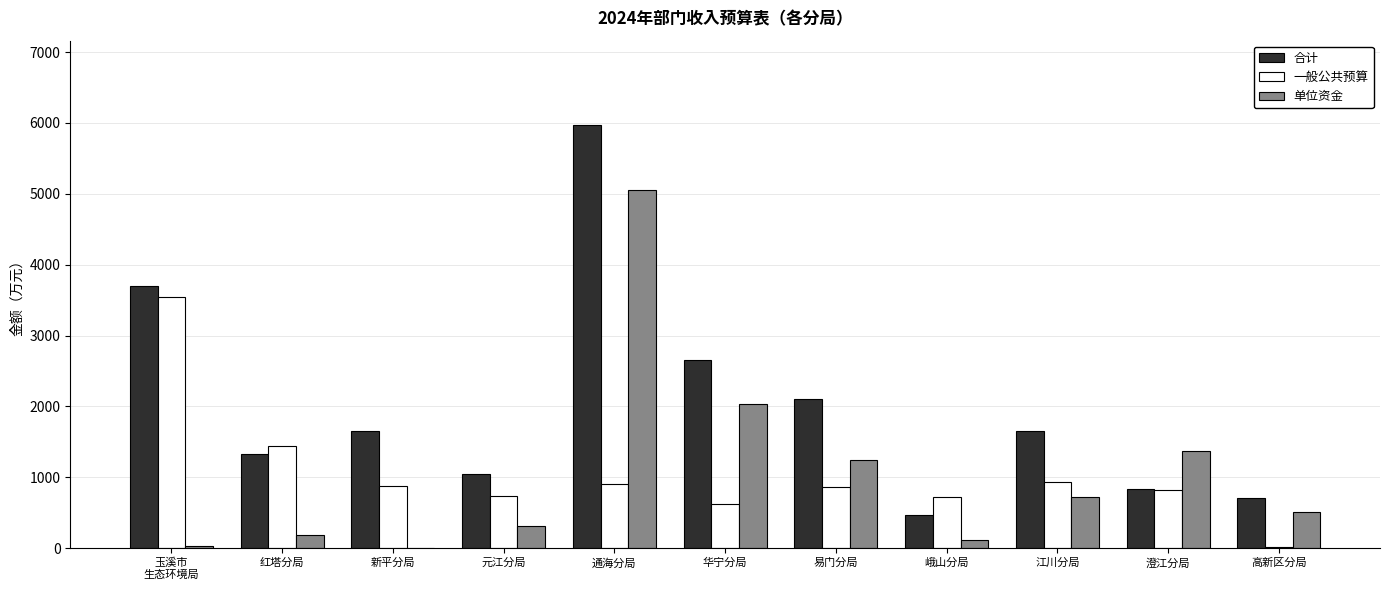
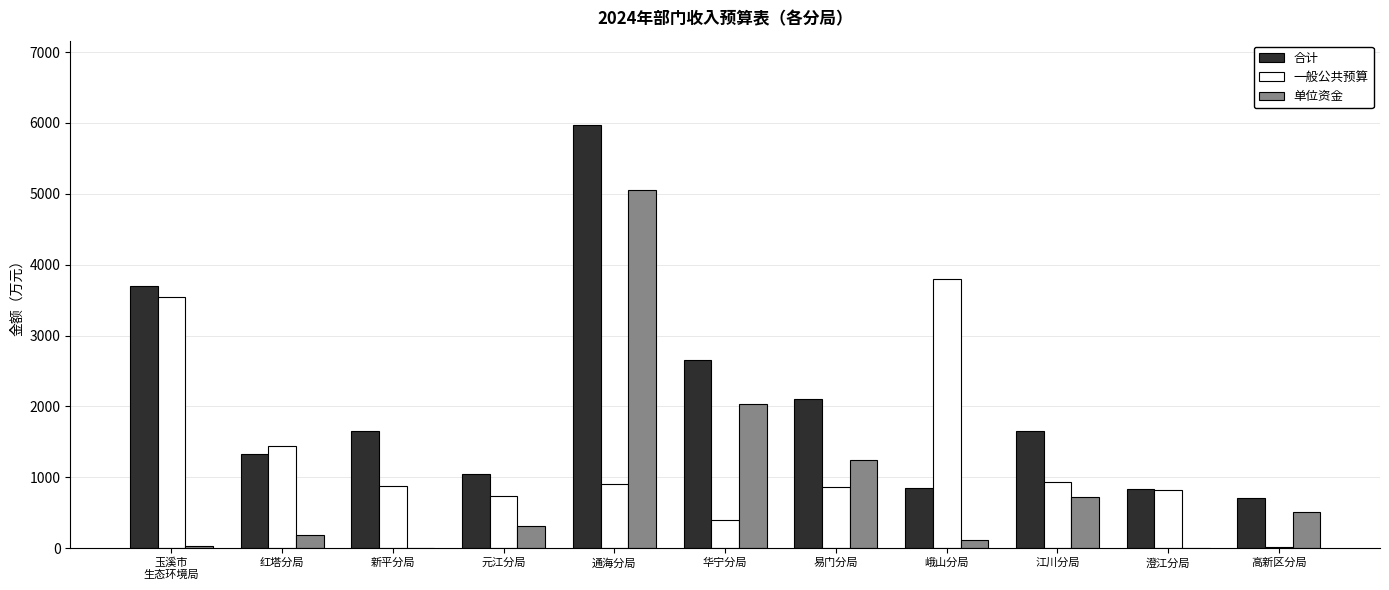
一般公共预算, 华宁分局: 600 -> 400
合计, 峨山分局: 500 -> 900
一般公共预算, 峨山分局: 700 -> 3800
单位资金, 澄江分局: 1400 -> 0
